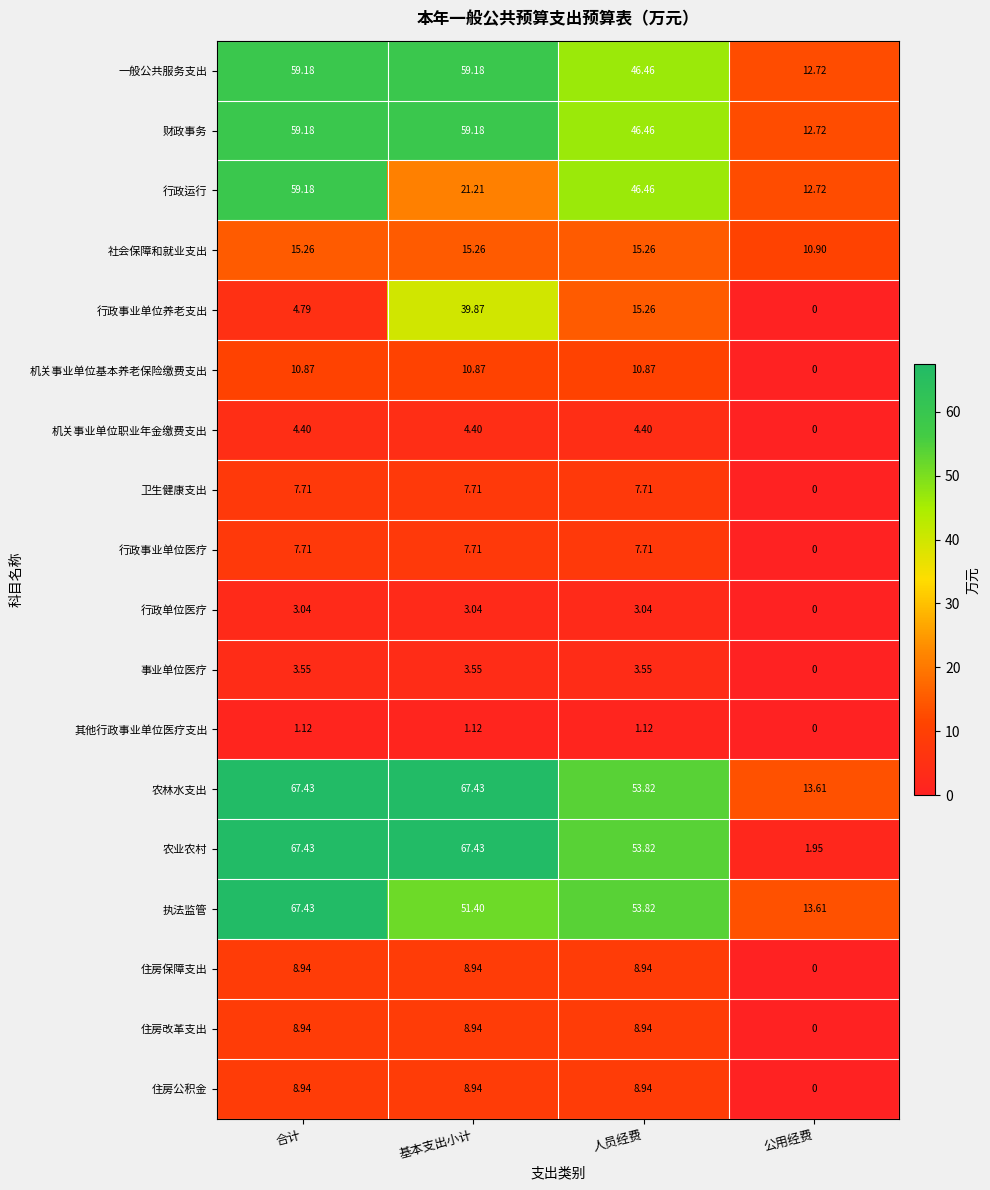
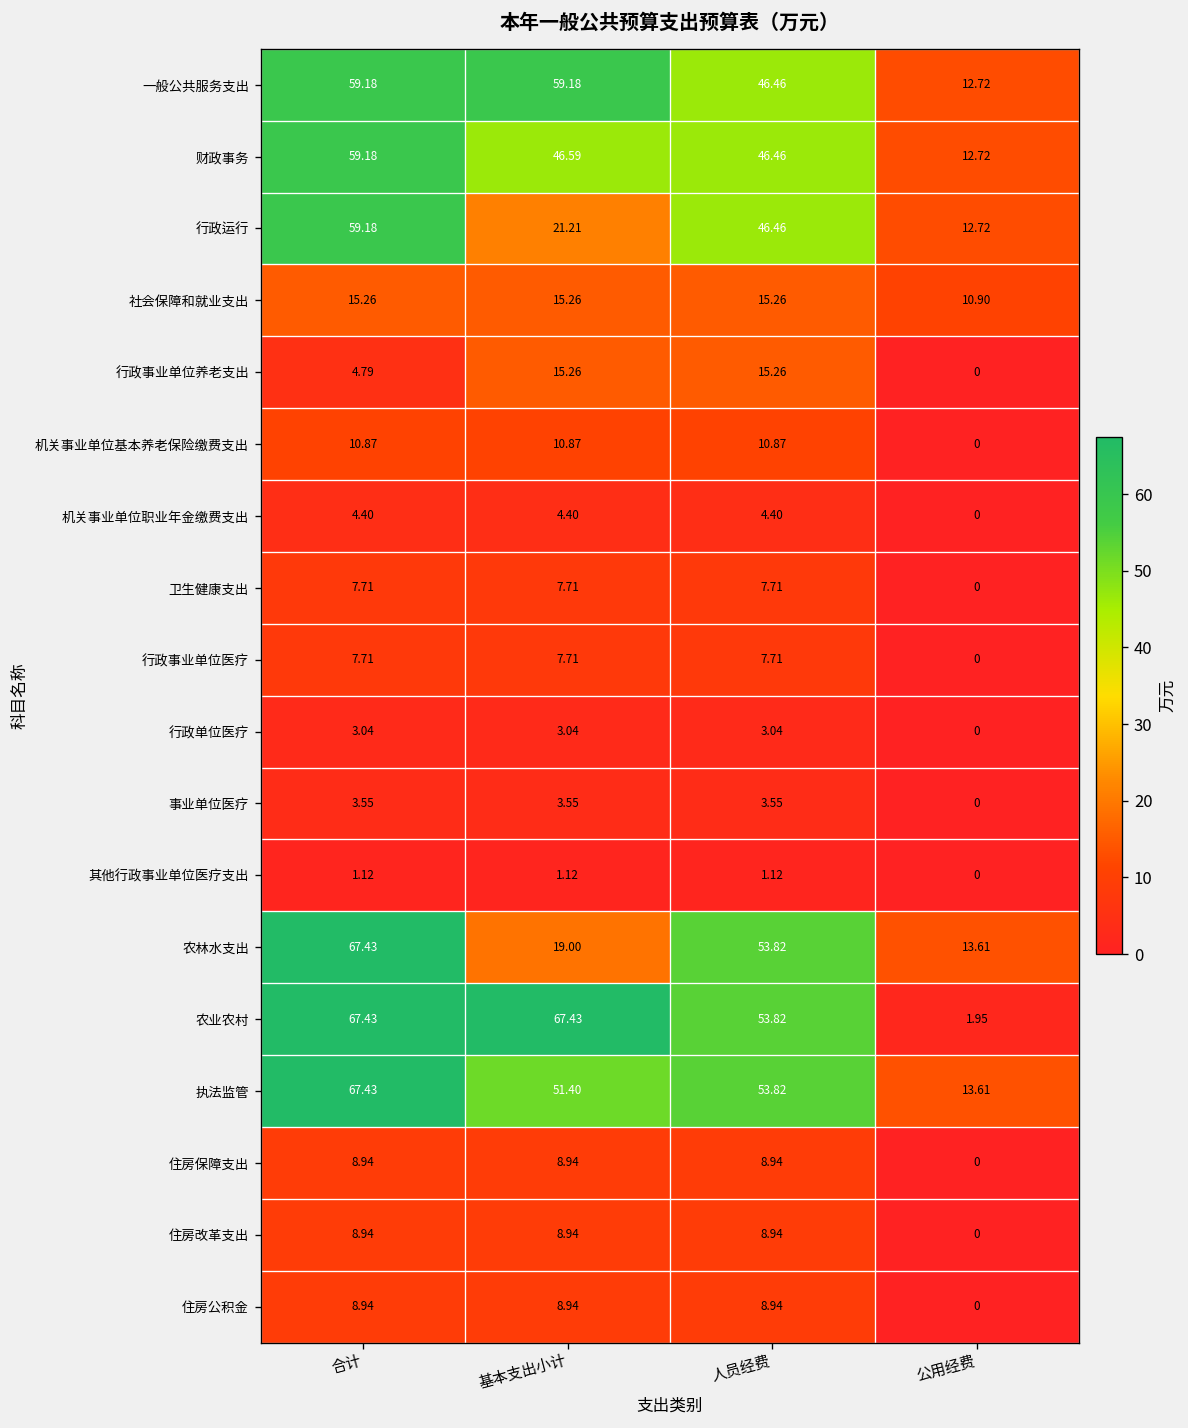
财政事务, 基本支出小计: 59.18 -> 46.59
行政事业单位养老支出, 基本支出小计: 39.87 -> 15.26
农林水支出, 基本支出小计: 67.43 -> 19.00
